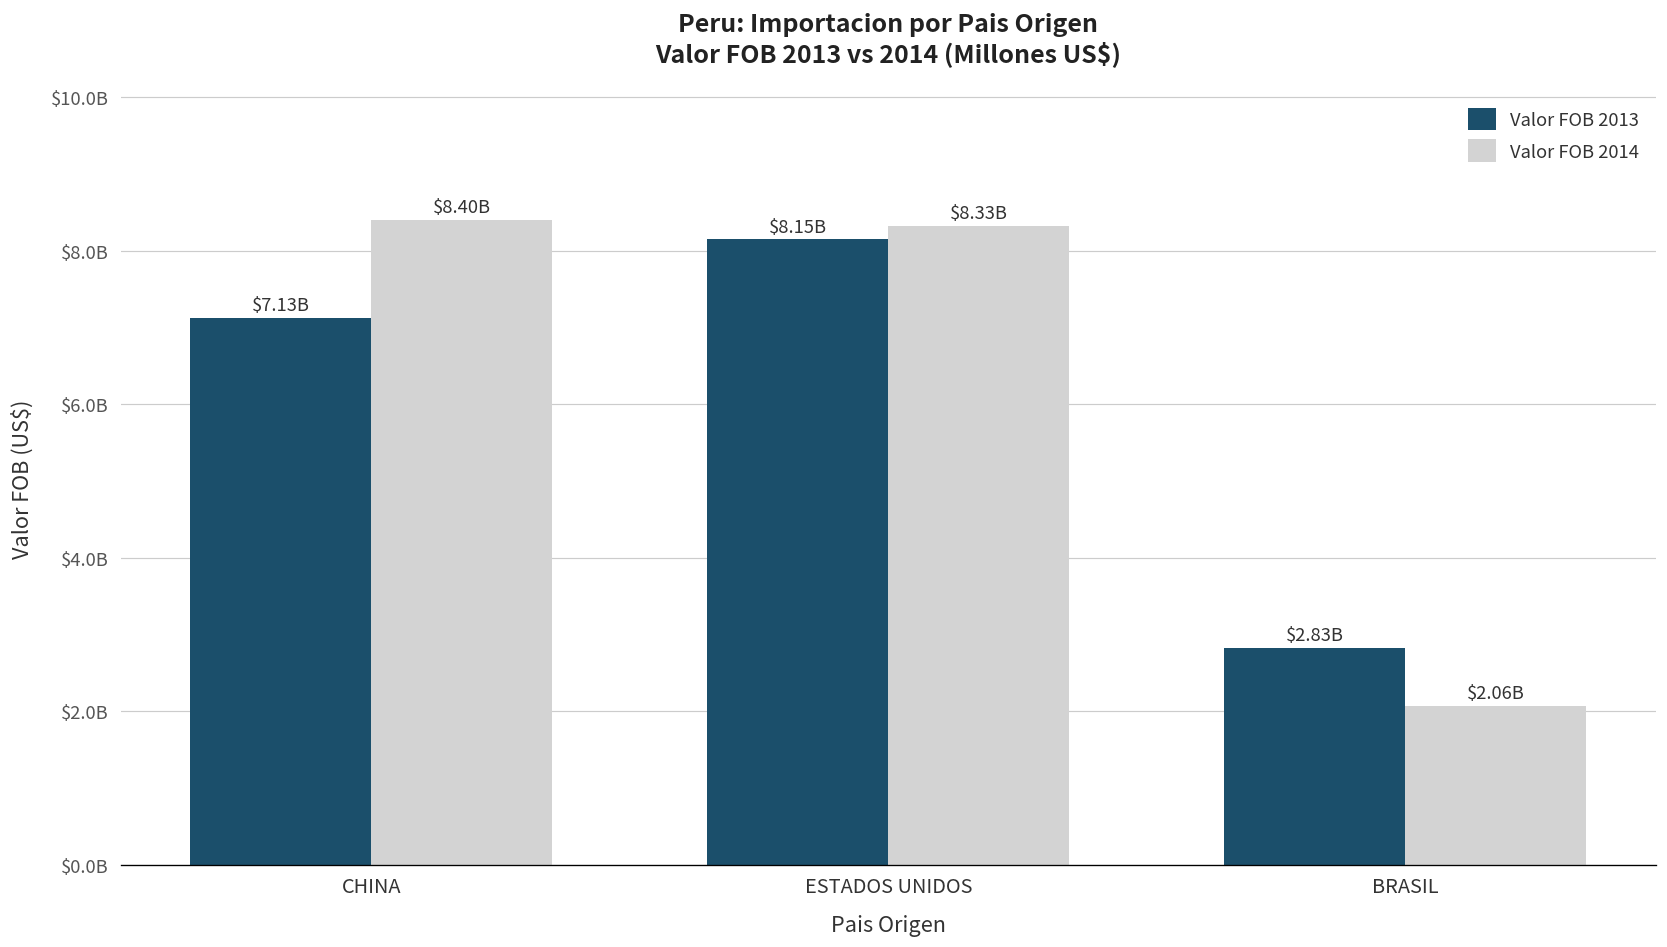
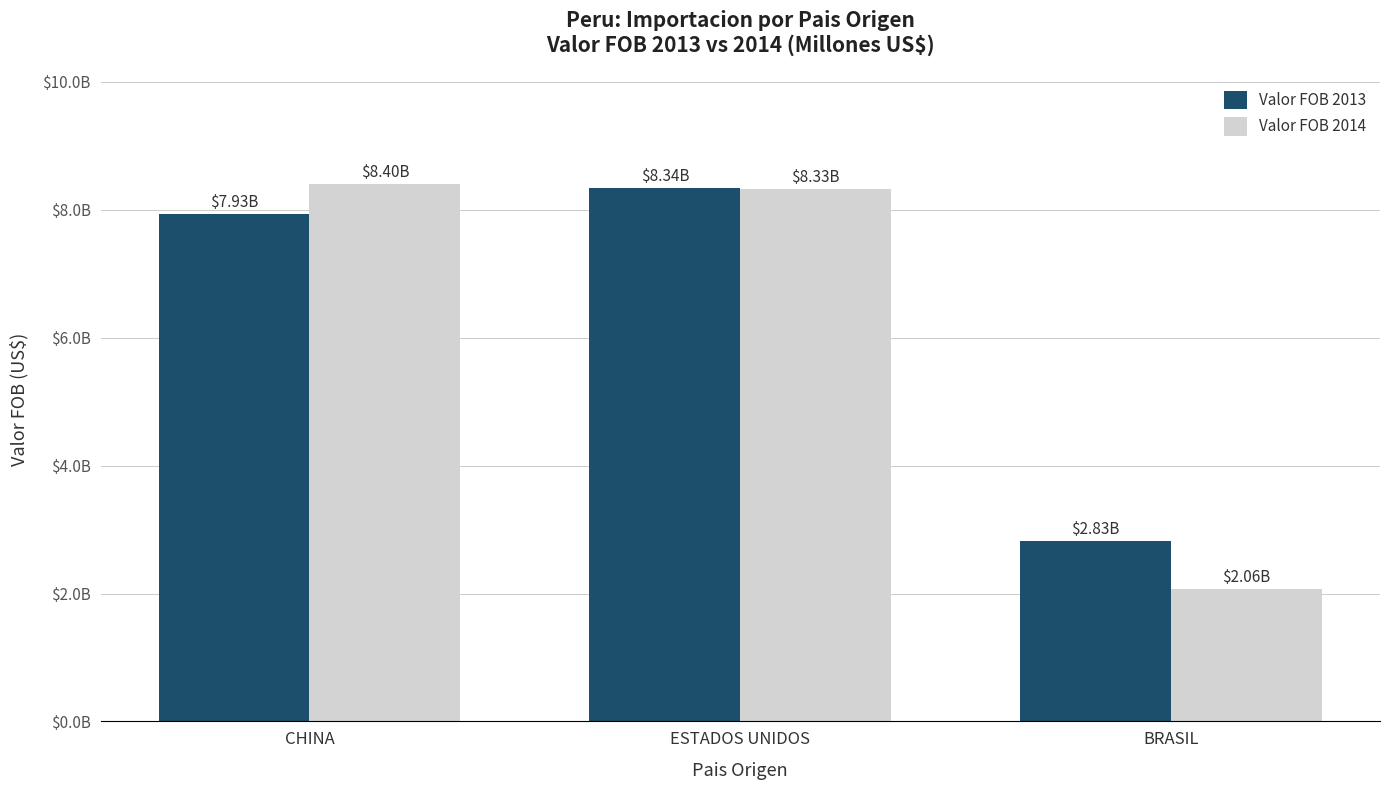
Valor FOB 2013, CHINA: $7.13B -> $7.93B
Valor FOB 2013, ESTADOS UNIDOS: $8.15B -> $8.34B
